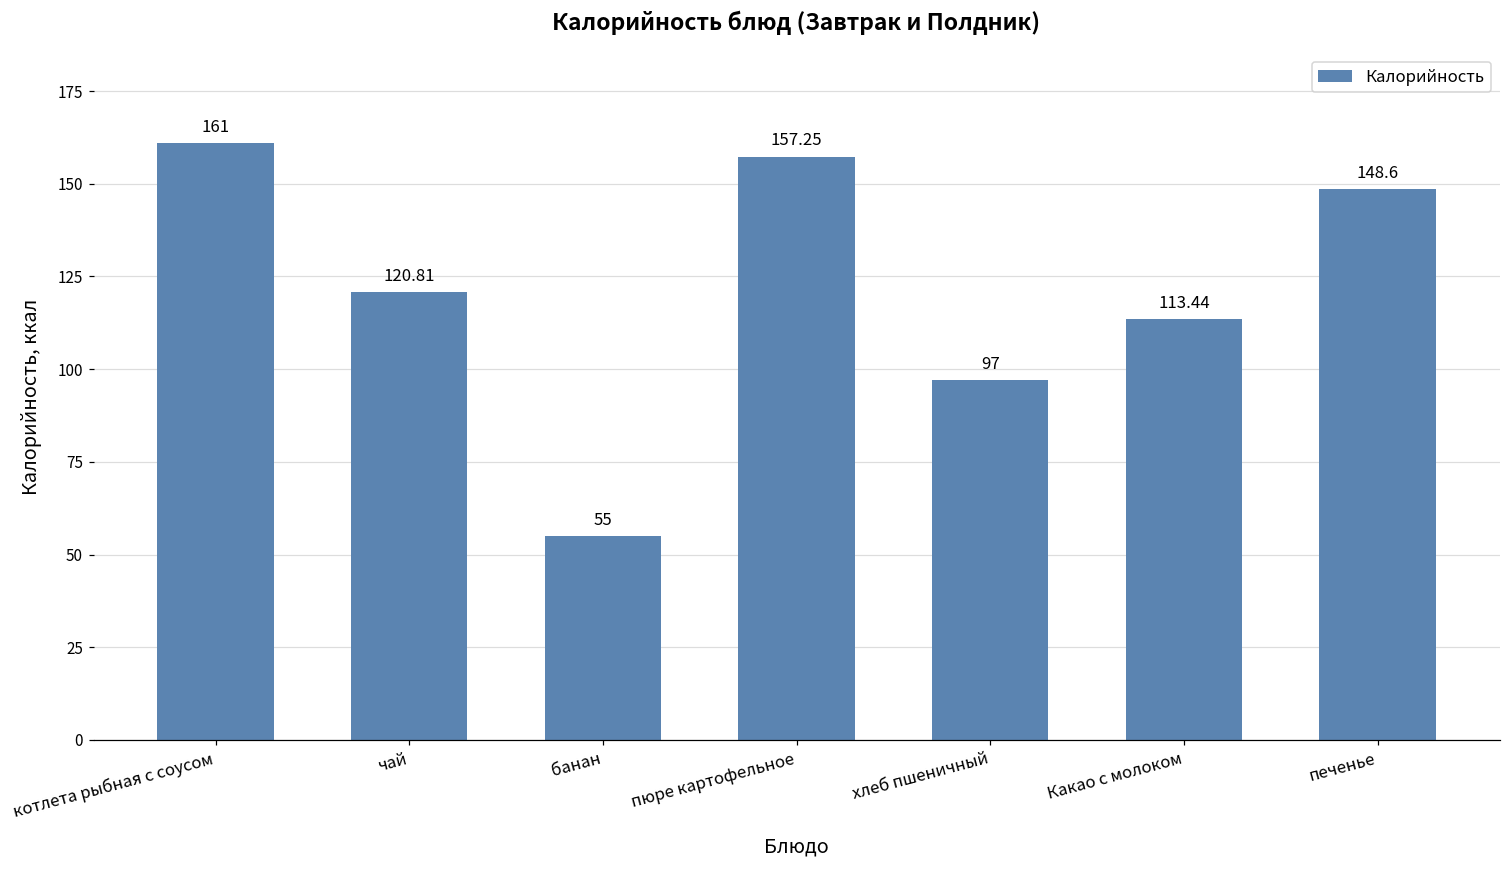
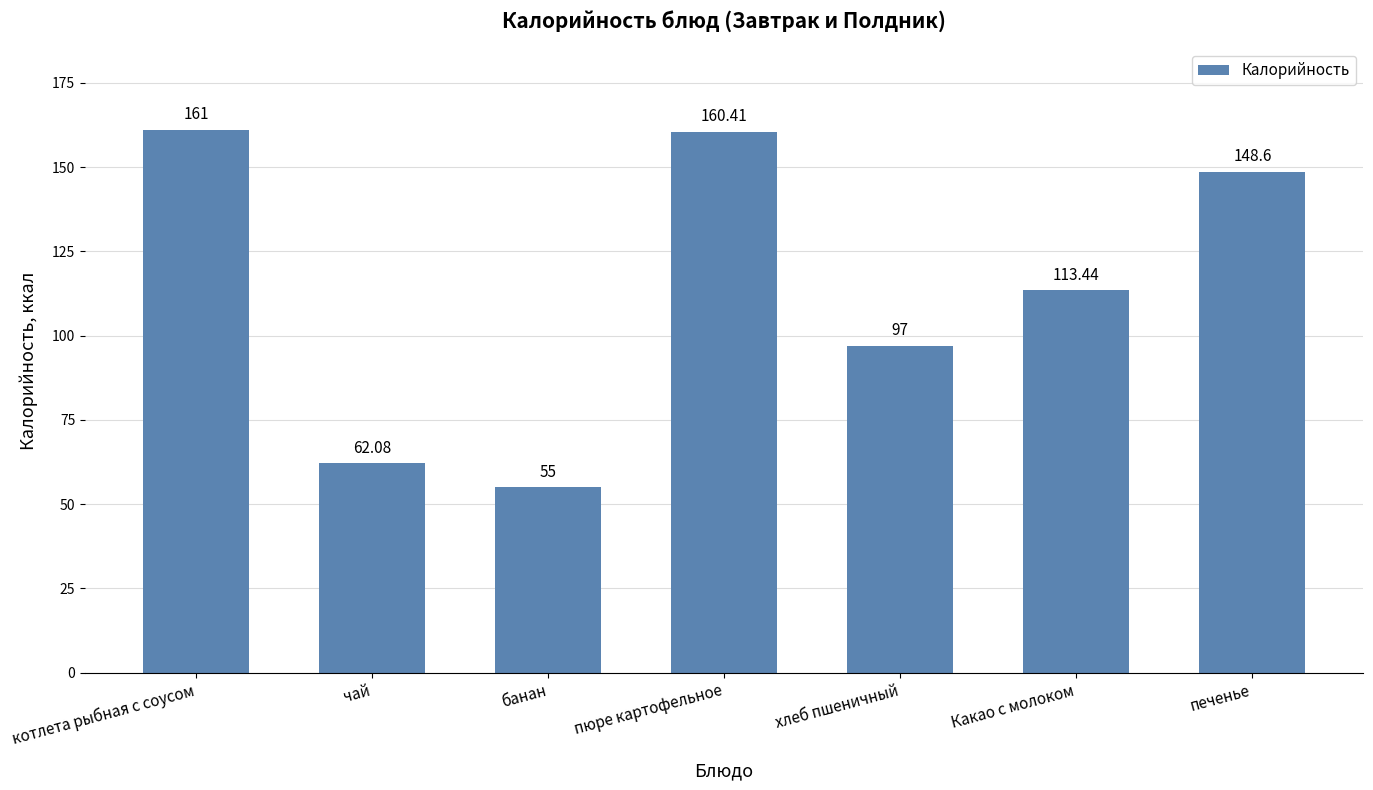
чай: 120.81 -> 62.08
пюре картофельное: 157.25 -> 160.41
